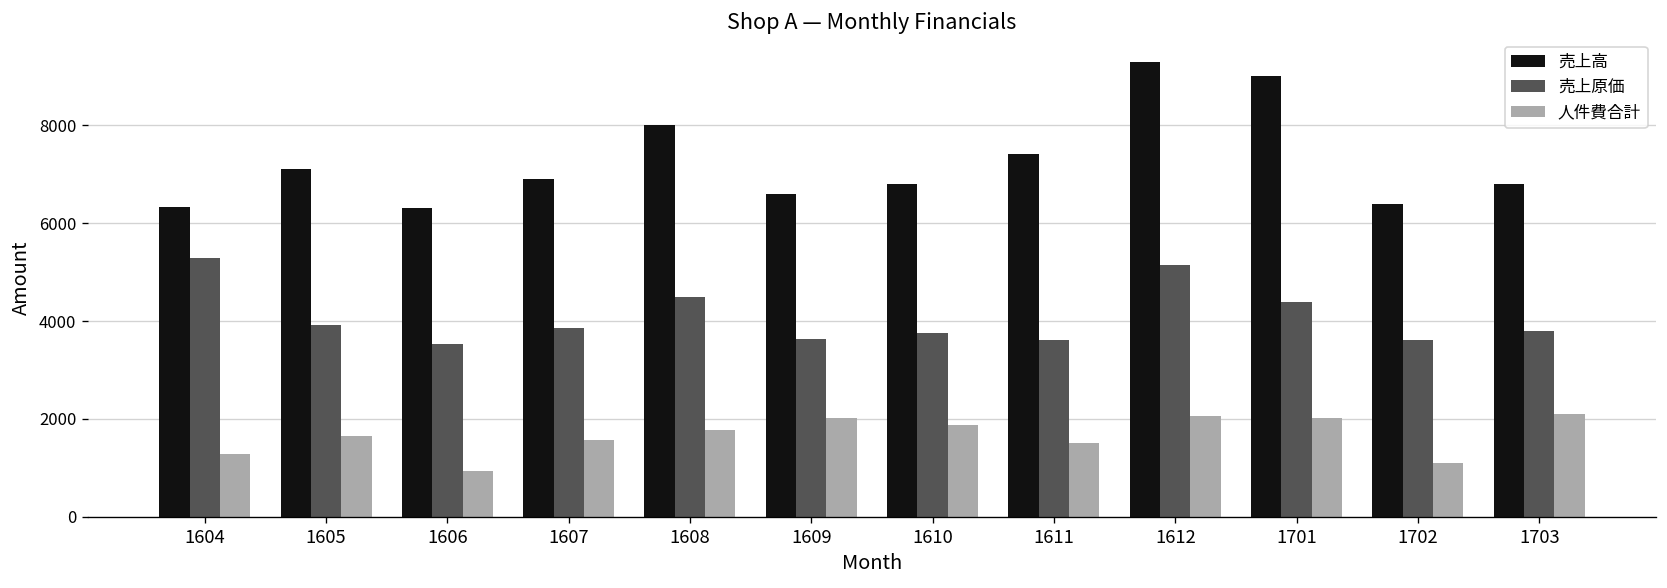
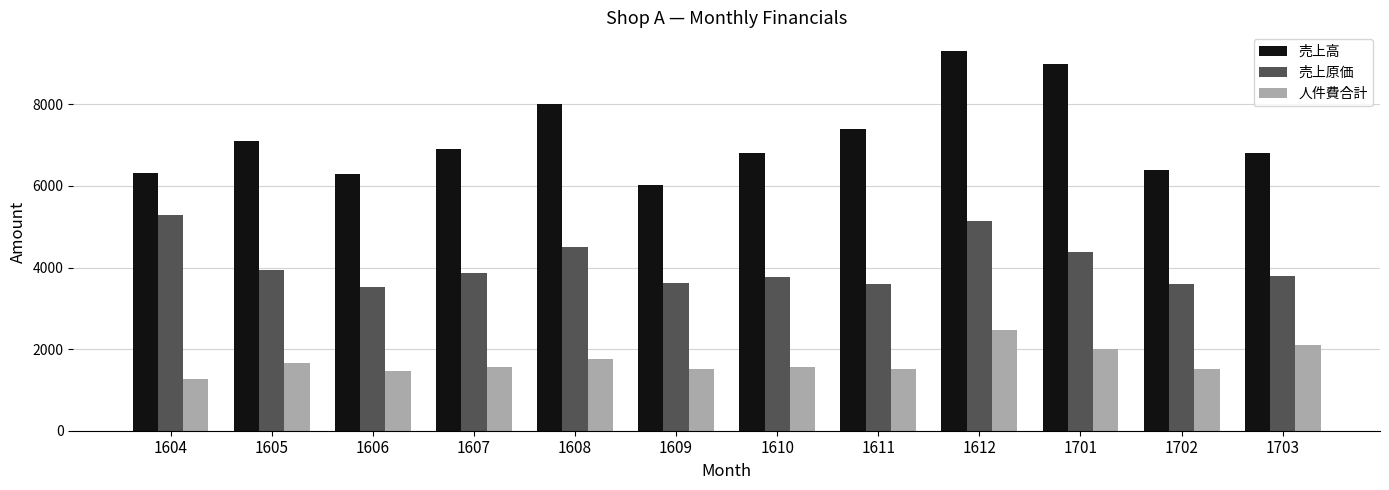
人件費合計, 1606: 900 -> 1500
売上高, 1609: 6600 -> 6000
人件費合計, 1609: 2000 -> 1500
人件費合計, 1610: 1900 -> 1600
人件費合計, 1612: 2100 -> 2500
人件費合計, 1702: 1100 -> 1500
